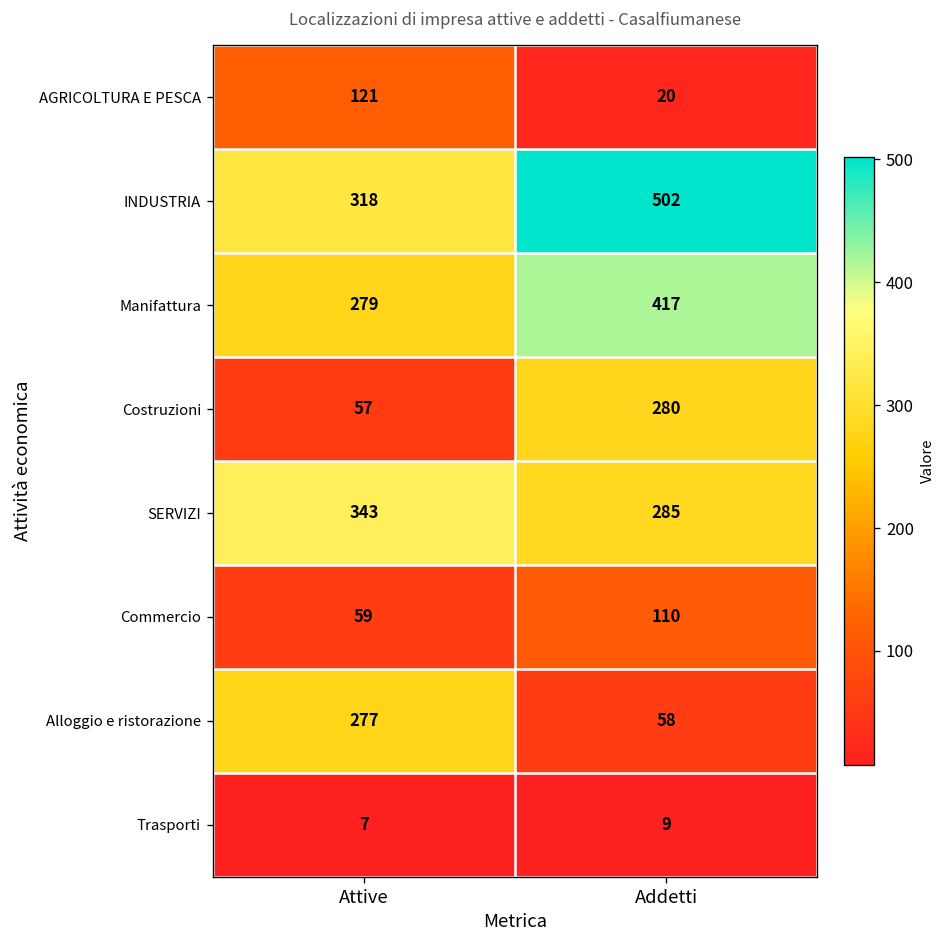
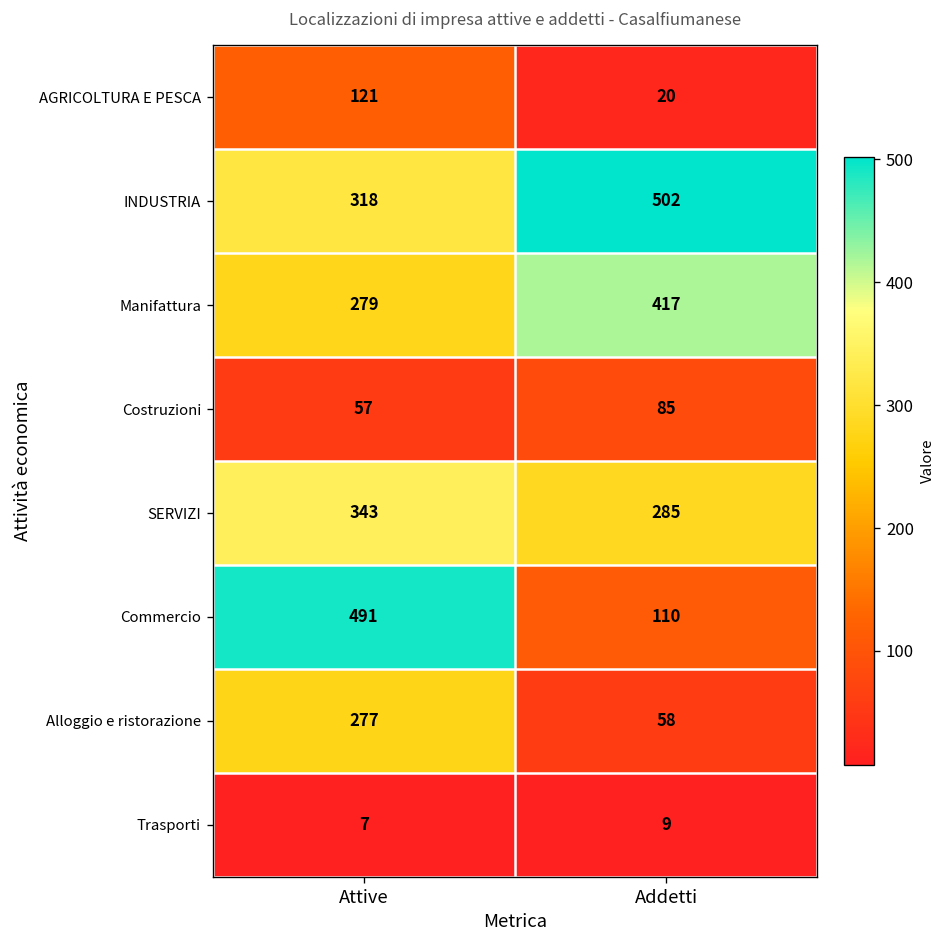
Costruzioni, Addetti: 280 -> 85
Commercio, Attive: 59 -> 491
